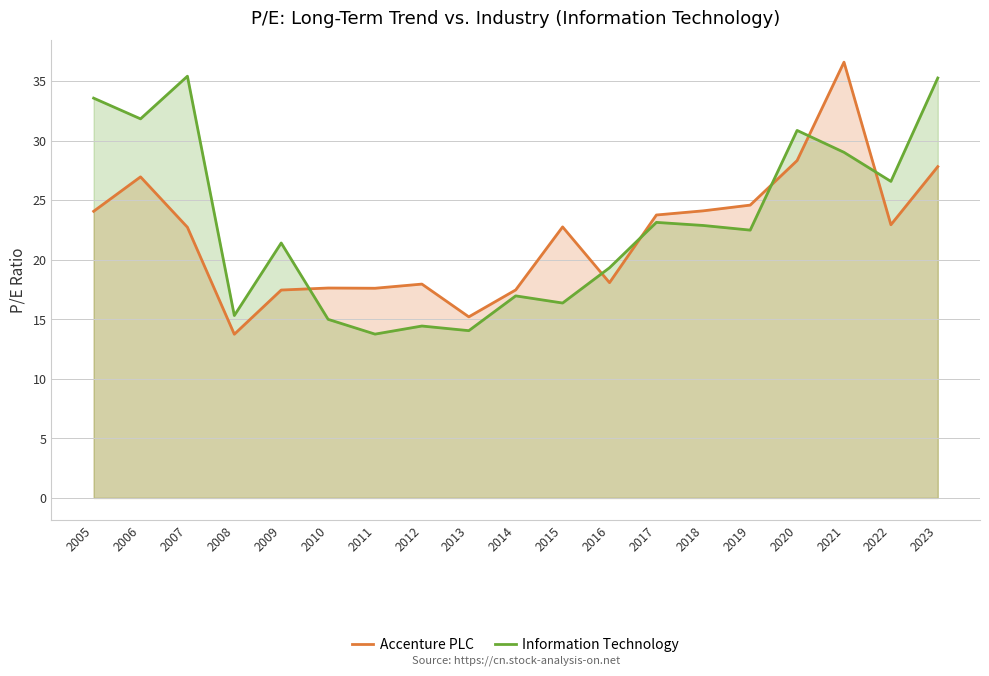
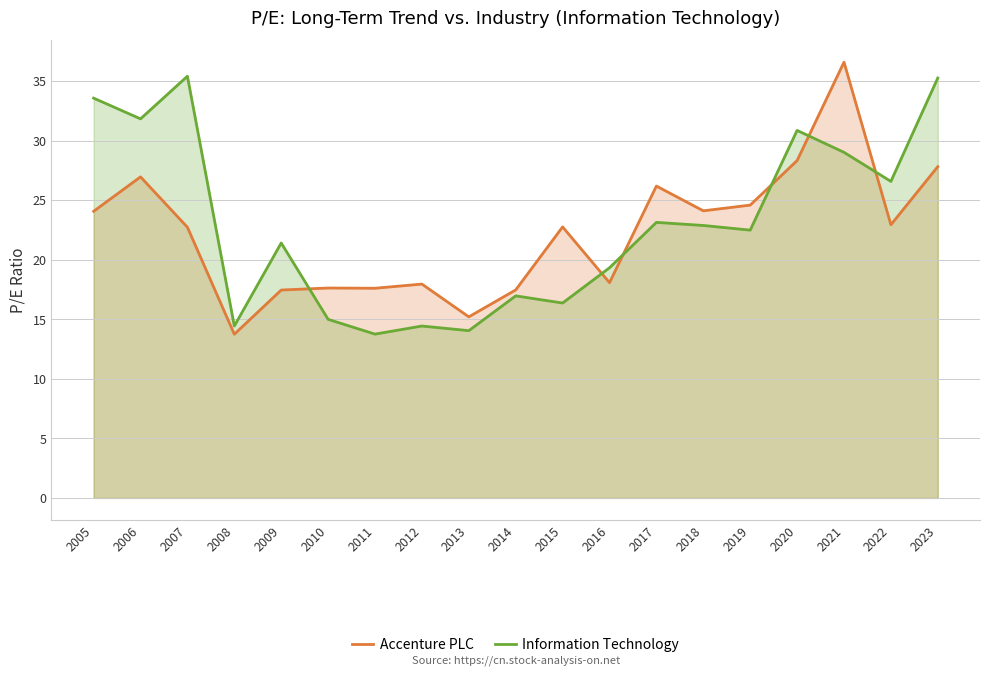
Information Technology, 2008: 15.3 -> 14.4
Accenture PLC, 2017: 23.8 -> 26.2
